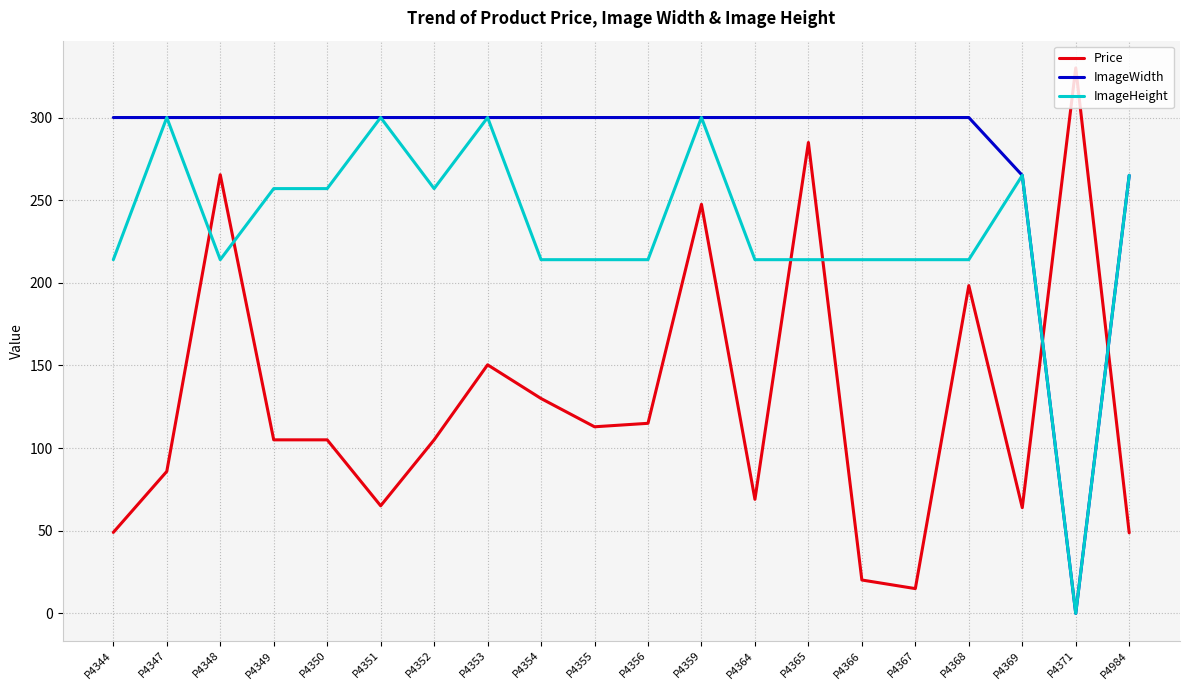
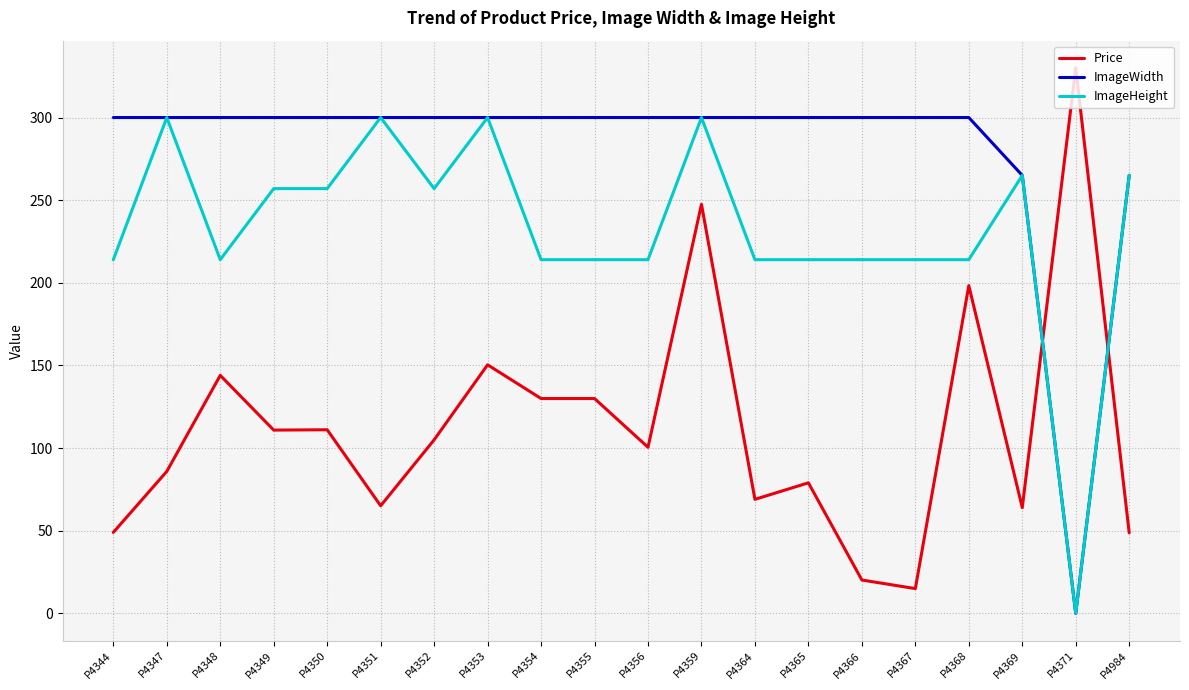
Price, P4348: 265 -> 144
Price, P4349: 105 -> 111
Price, P4350: 105 -> 111
Price, P4355: 113 -> 130
Price, P4356: 115 -> 101
Price, P4365: 285 -> 79
